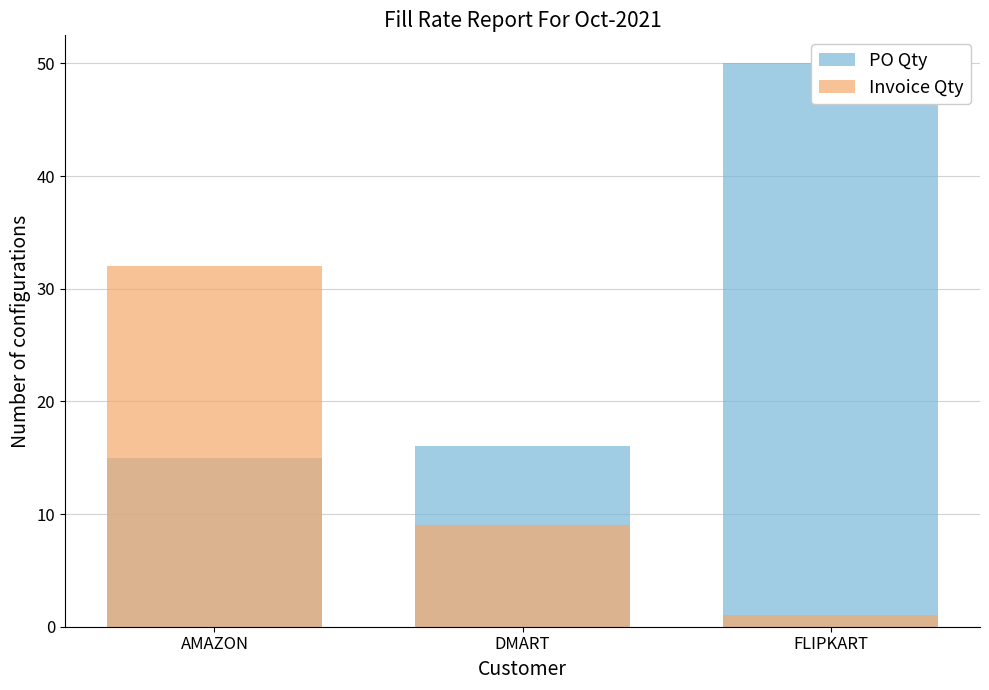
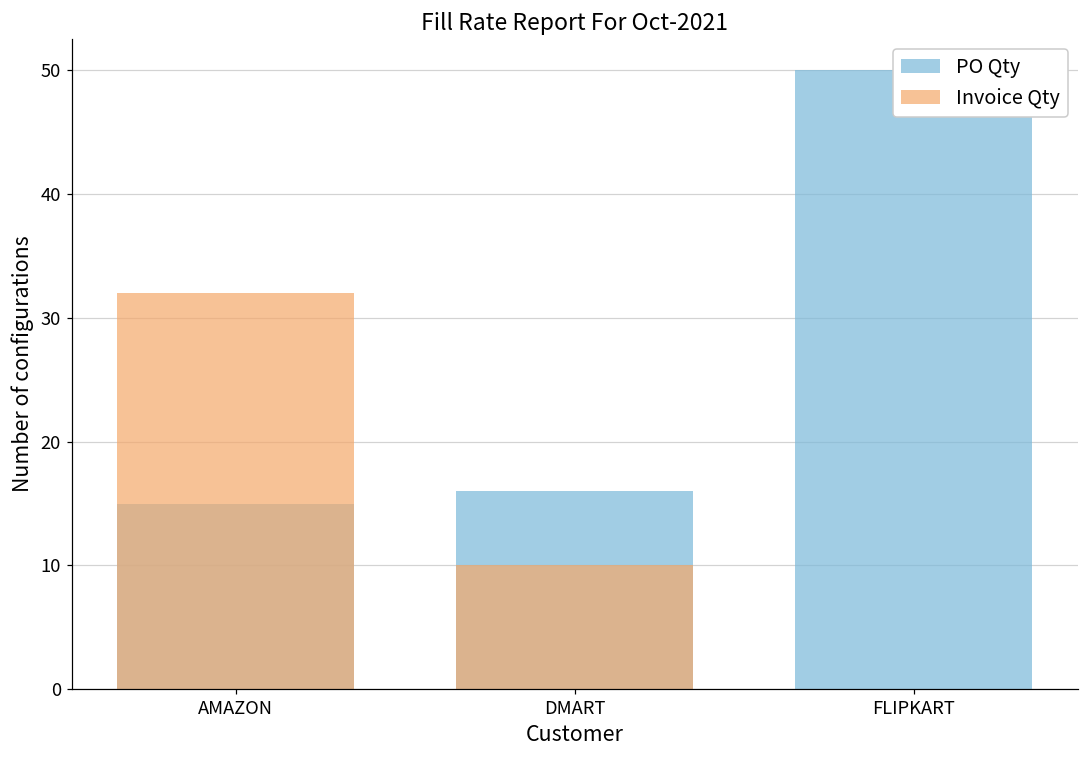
Invoice Qty, DMART: 9 -> 10
Invoice Qty, FLIPKART: 1 -> 0
